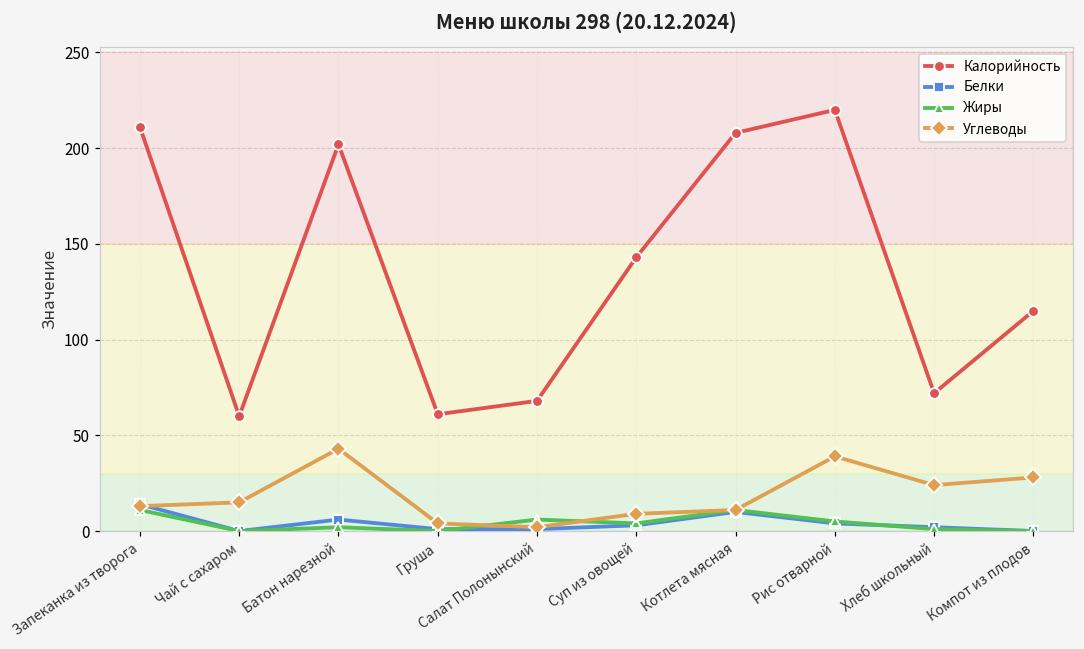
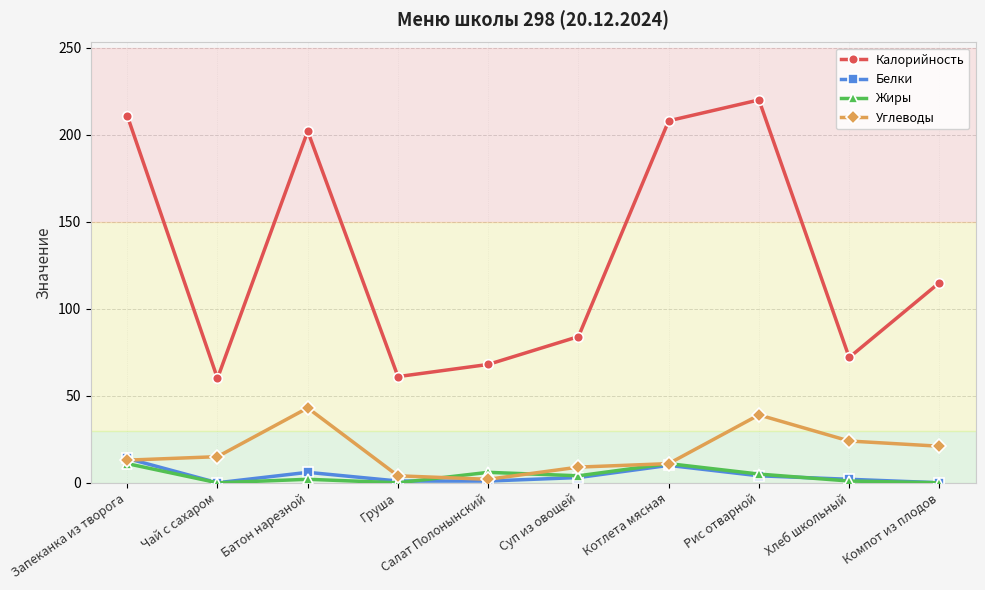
Калорийность, Суп из овощей: 143 -> 84
Углеводы, Компот из плодов: 28 -> 21
